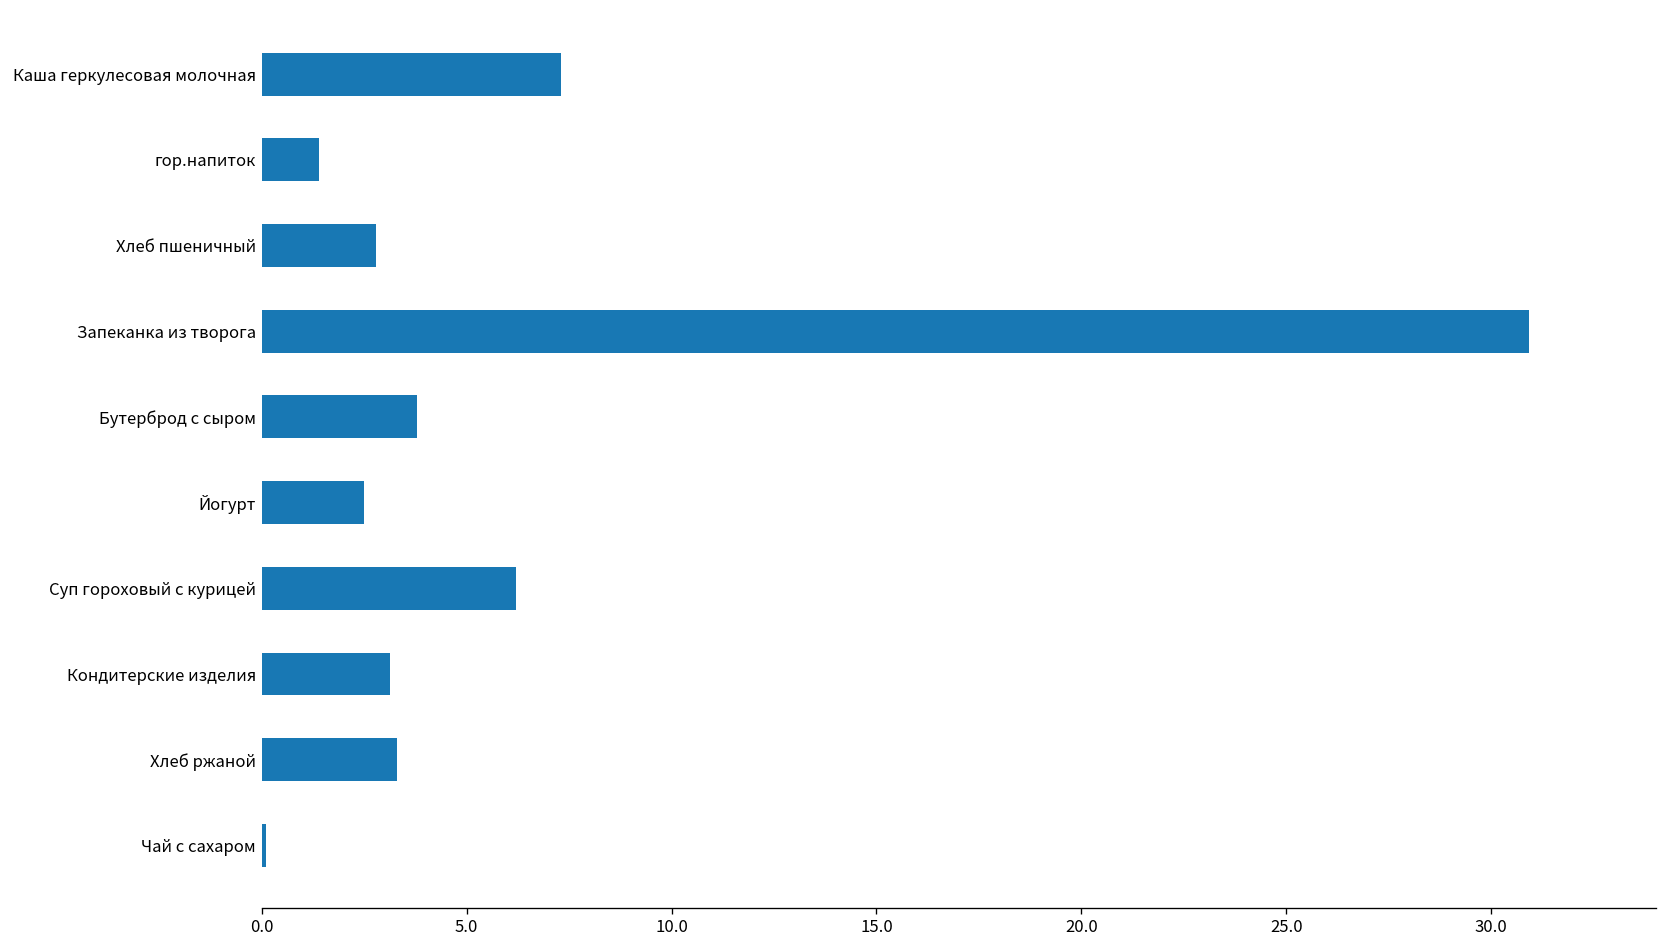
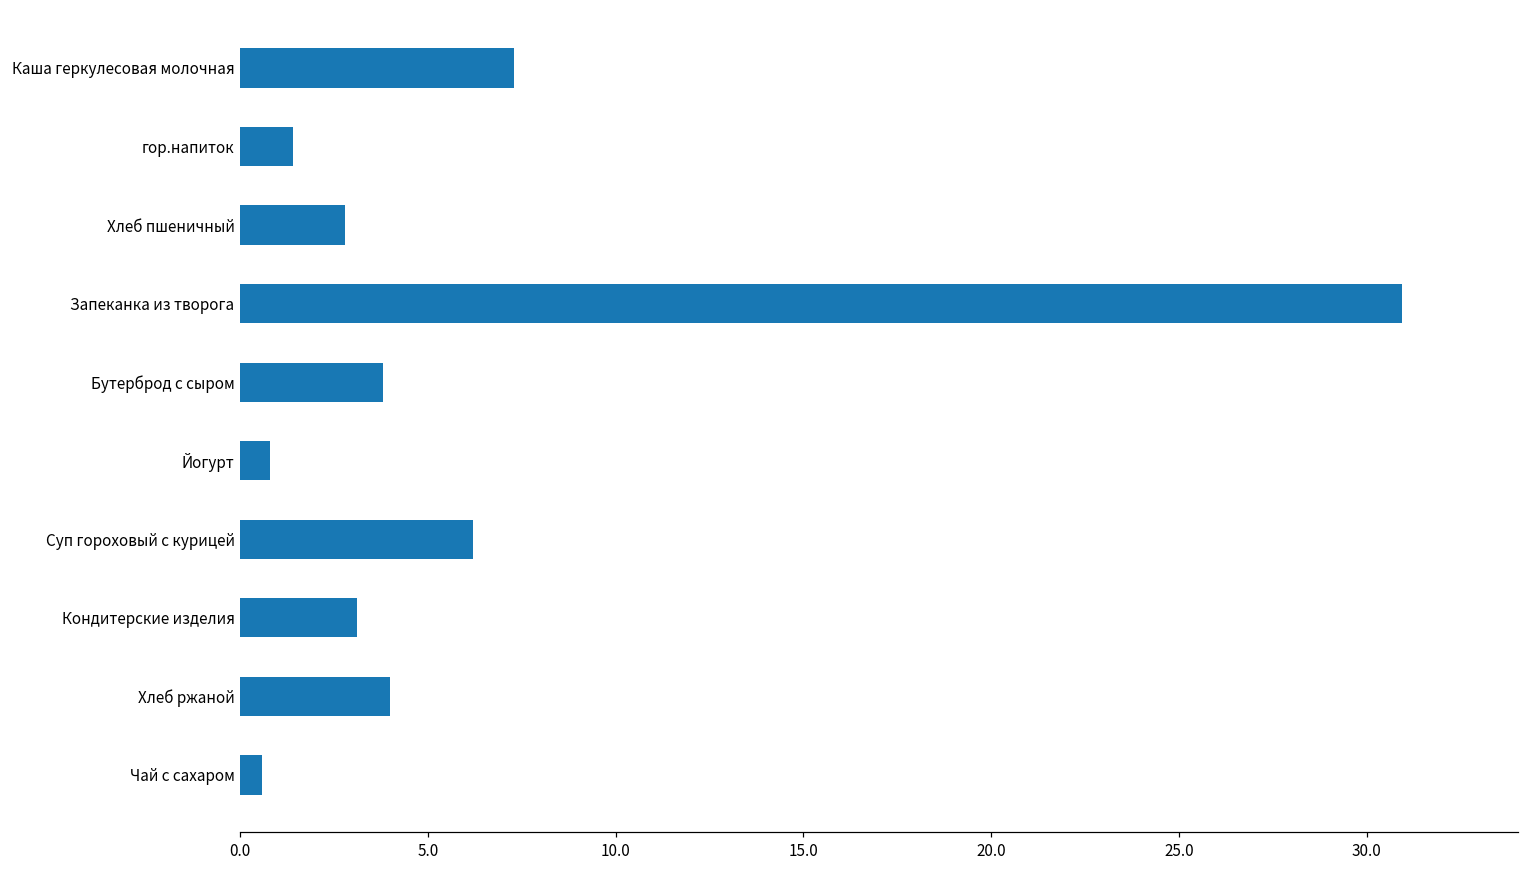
Йогурт: 2.5 -> 0.8
Хлеб ржаной: 3.3 -> 4.0
Чай с сахаром: 0.1 -> 0.6
